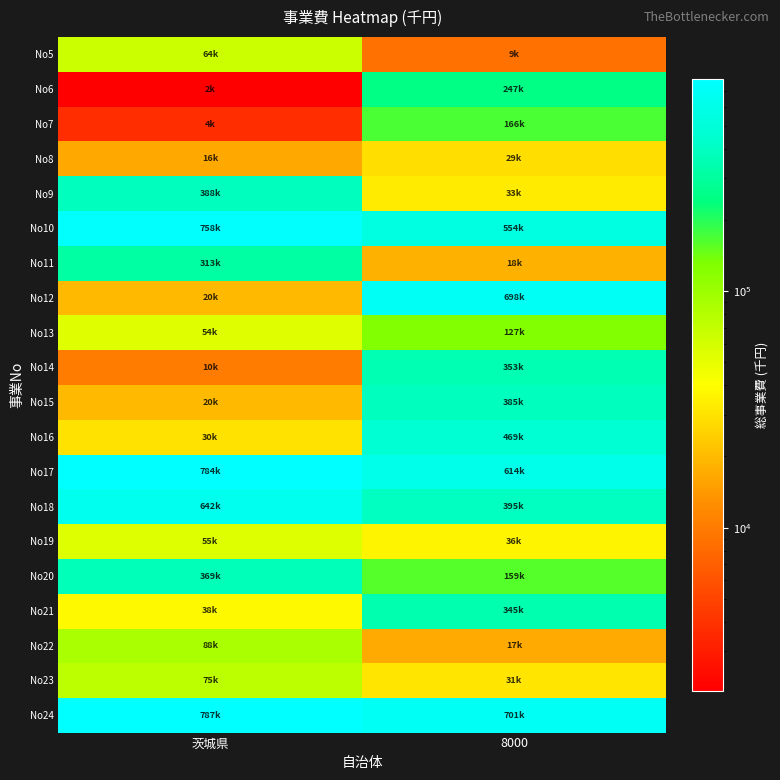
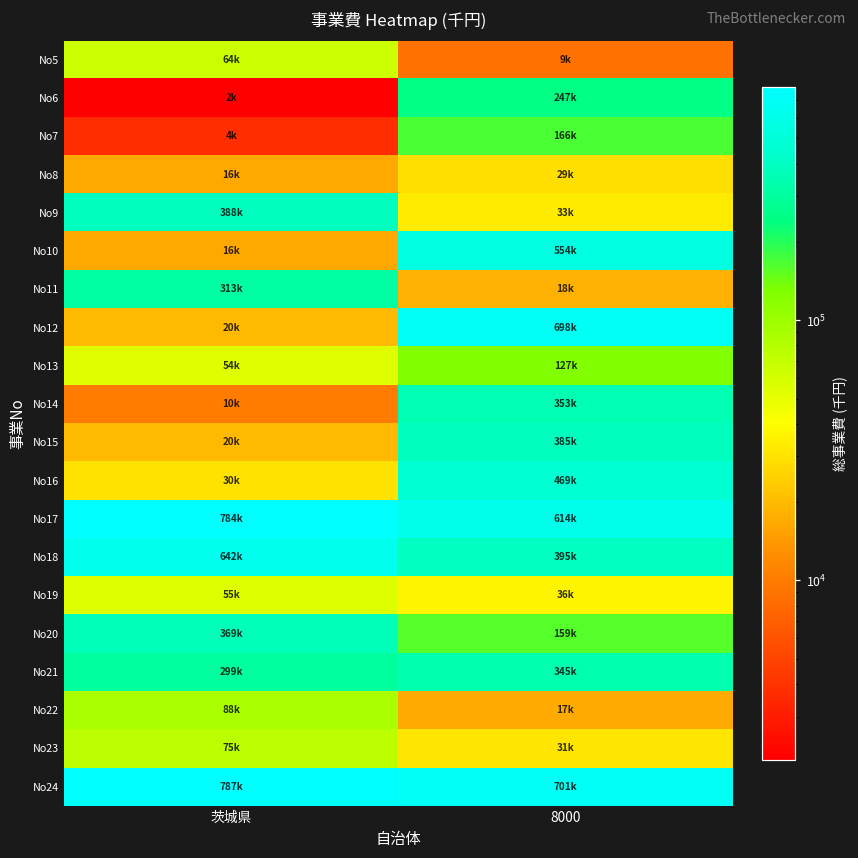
No10, 茨城県: 758k -> 16k
No21, 茨城県: 38k -> 299k
